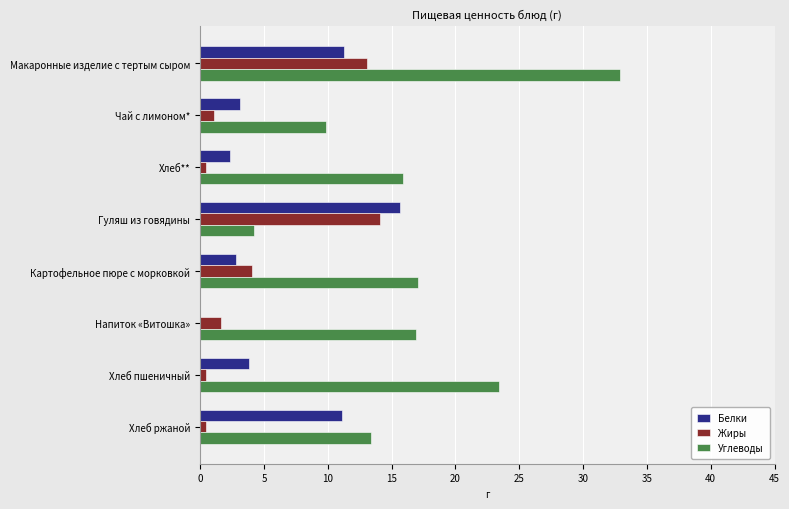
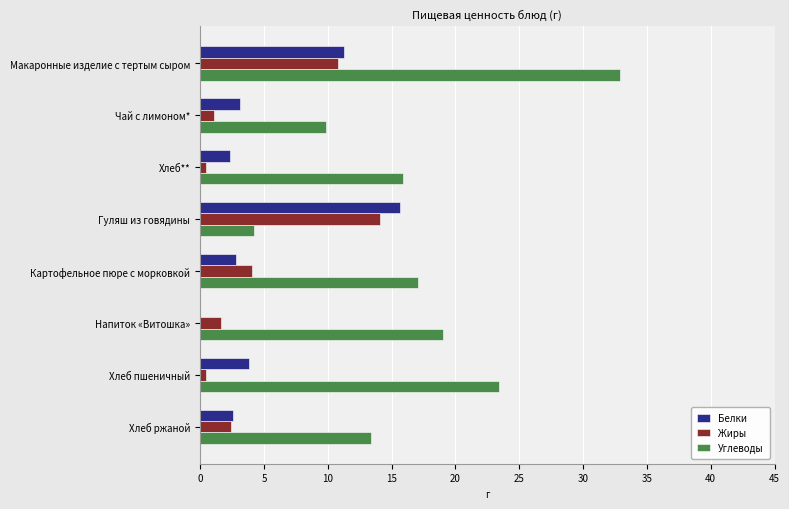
Жиры, Макаронные изделие с тертым сыром: 13.1 -> 10.8
Углеводы, Напиток «Витошка»: 16.9 -> 19.0
Белки, Хлеб ржаной: 11.1 -> 2.6
Жиры, Хлеб ржаной: 0.5 -> 2.4
